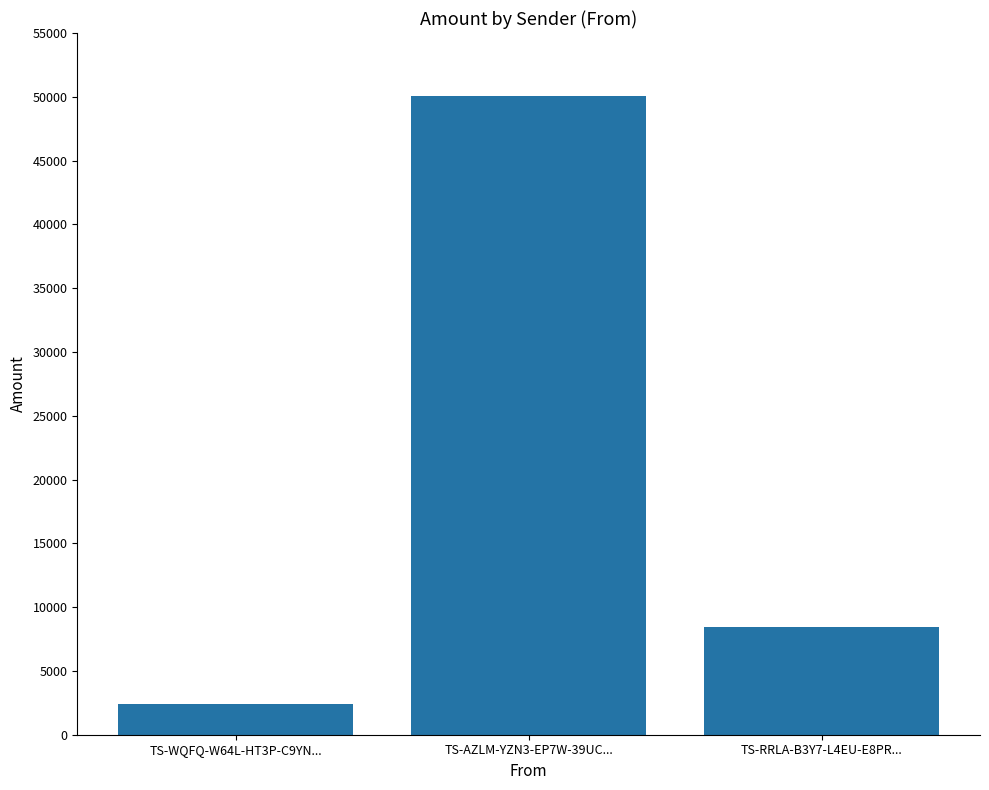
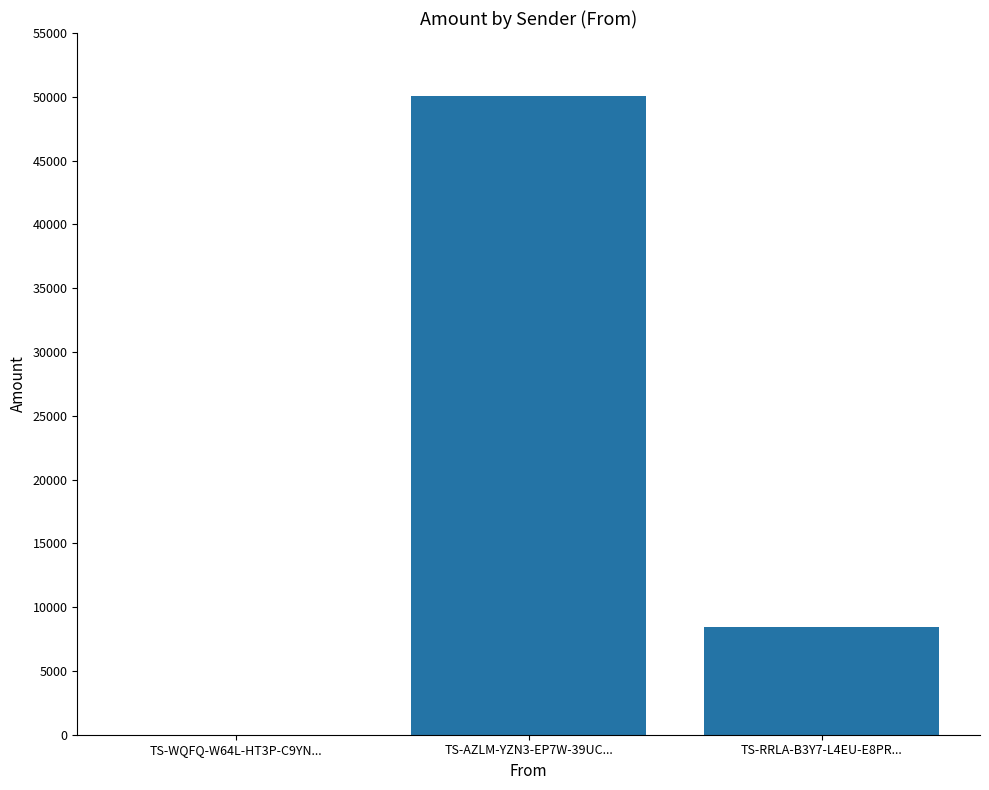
TS-WQFQ-W64L-HT3P-C9YN...: 2400 -> 0
